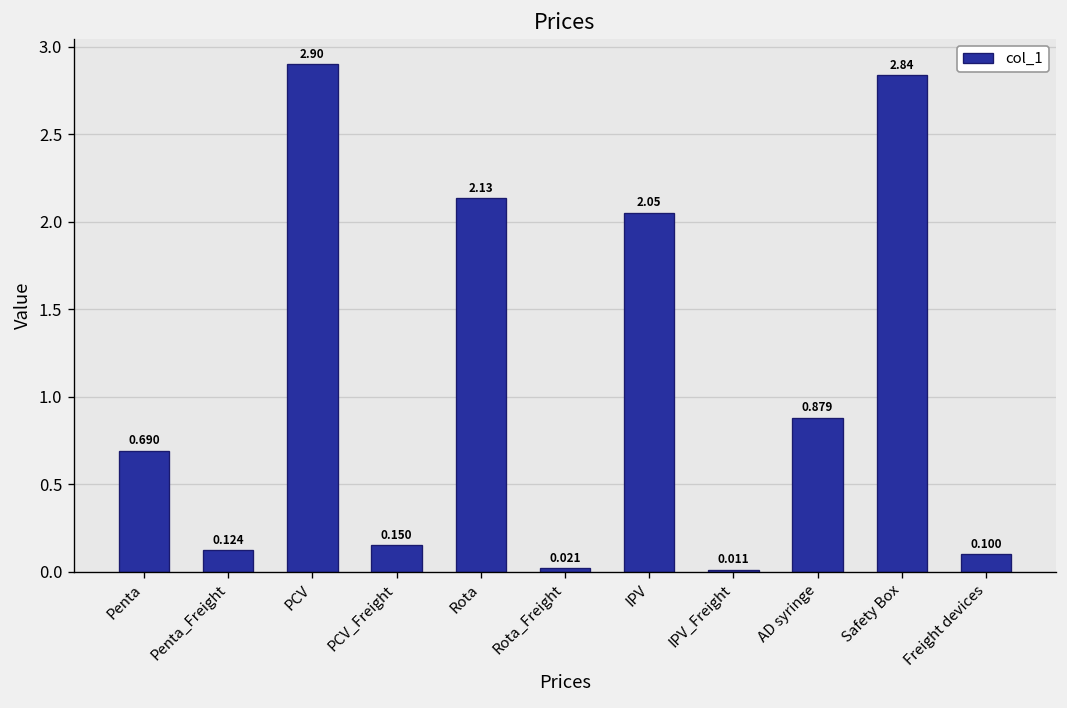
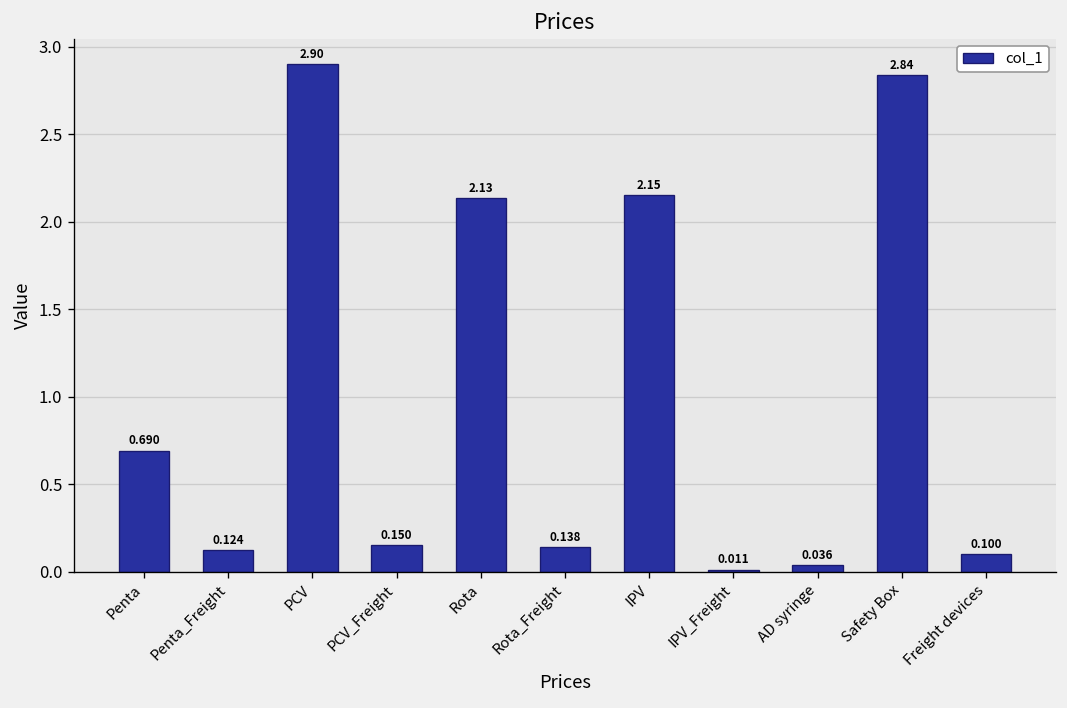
Rota_Freight: 0.021 -> 0.138
IPV: 2.05 -> 2.15
AD syringe: 0.879 -> 0.036
